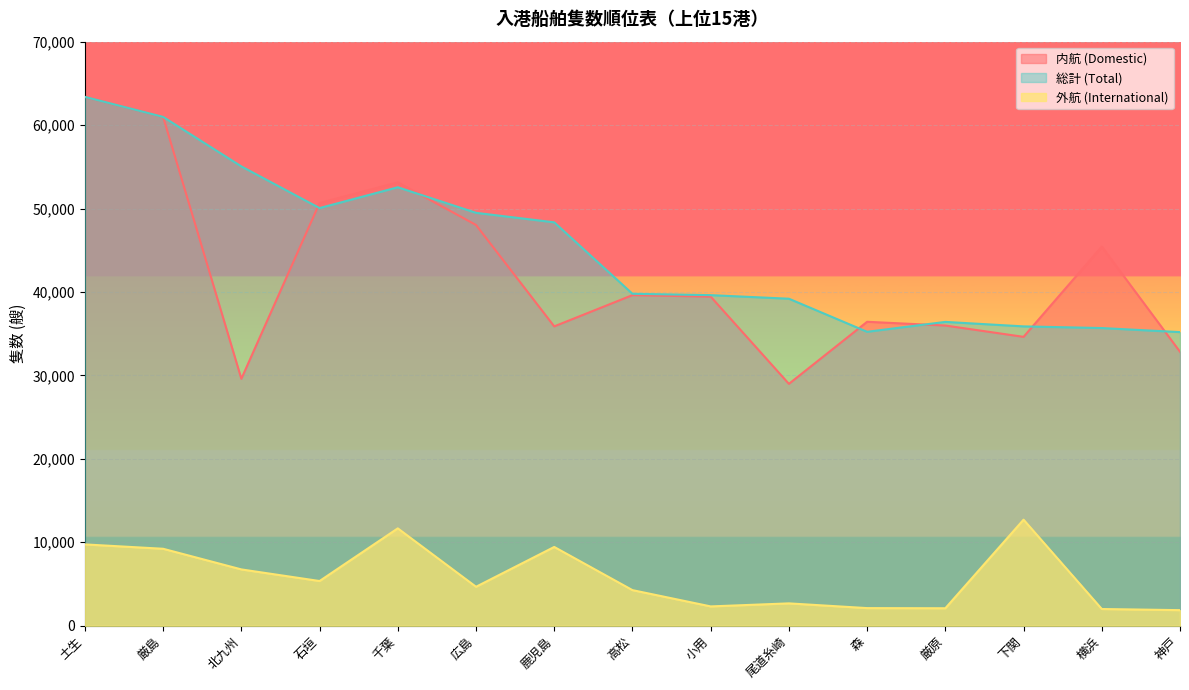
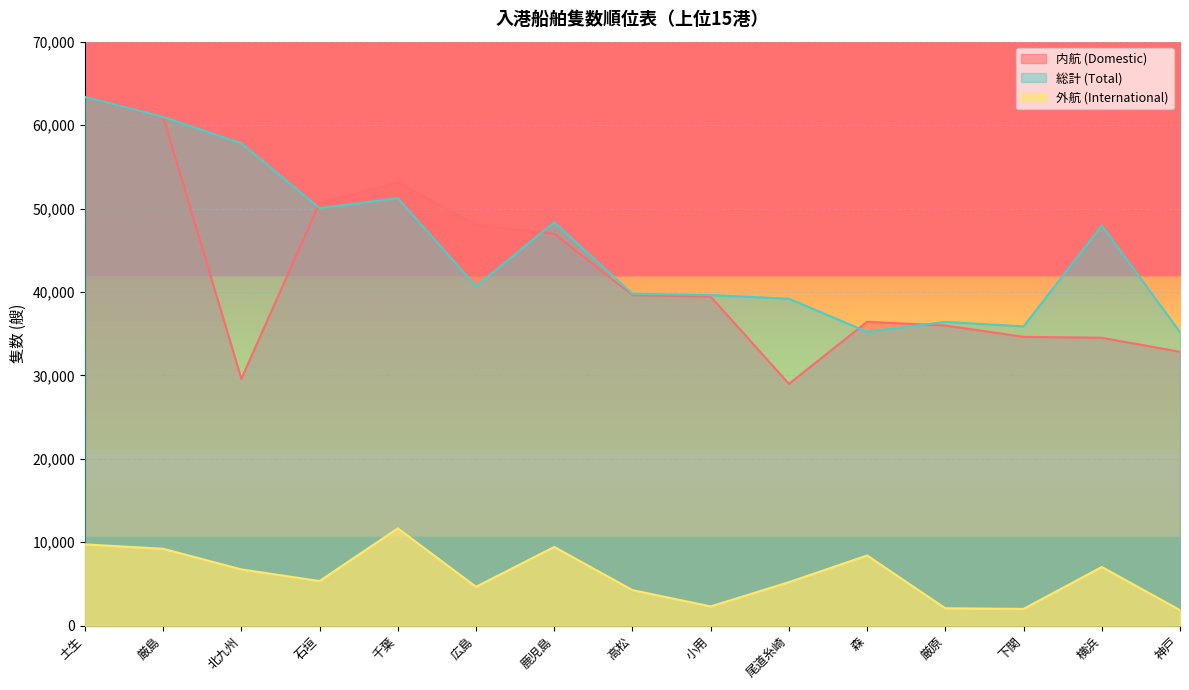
総計 (Total), 北九州: 55,000 -> 58,000
総計 (Total), 千葉: 53,000 -> 51,000
総計 (Total), 広島: 49,000 -> 41,000
内航 (Domestic), 鹿児島: 36,000 -> 47,000
外航 (International), 尾道糸崎: 3,000 -> 5,000
外航 (International), 森: 2,000 -> 8,000
外航 (International), 下関: 13,000 -> 2,000
内航 (Domestic), 横浜: 45,000 -> 35,000
総計 (Total), 横浜: 36,000 -> 48,000
外航 (International), 横浜: 2,000 -> 7,000
